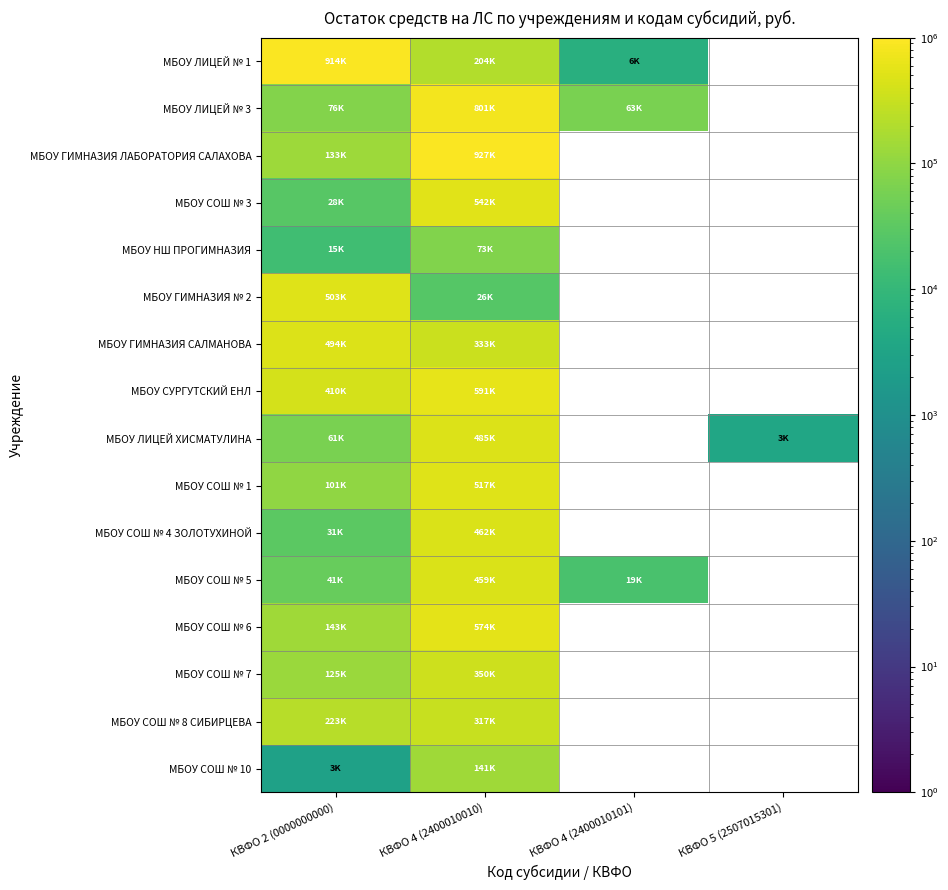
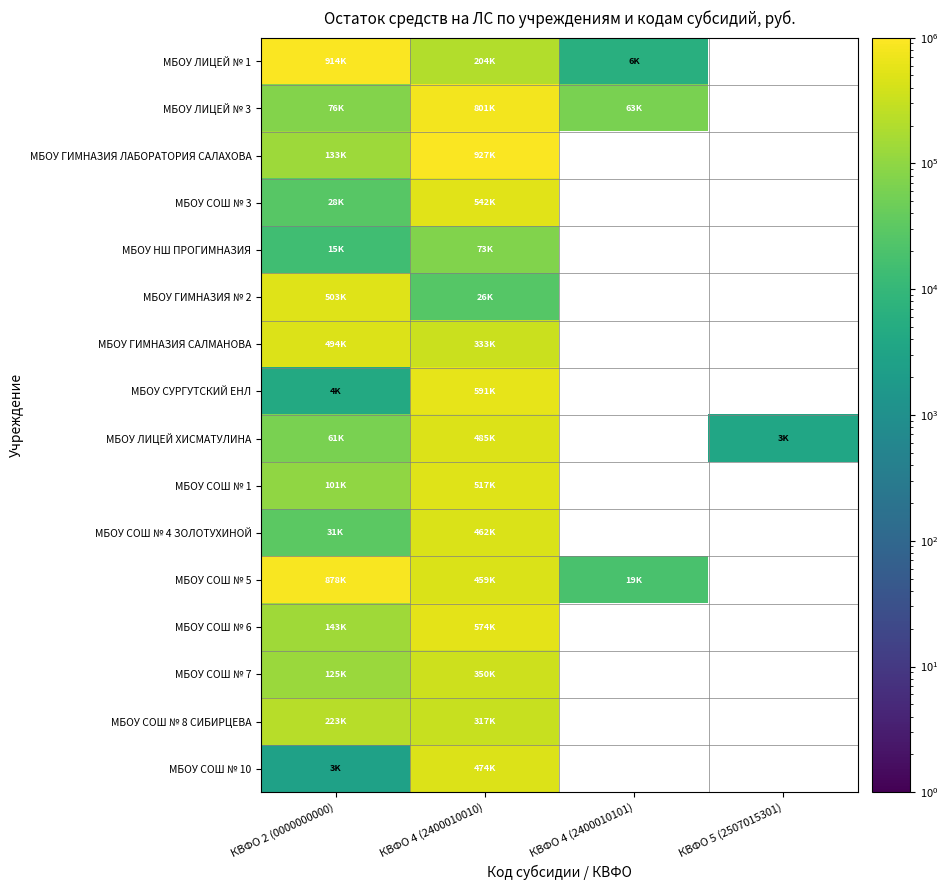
МБОУ СУРГУТСКИЙ ЕНЛ, КВФО 2 (0000000000): 410K -> 4K
МБОУ СОШ № 5, КВФО 2 (0000000000): 41K -> 878K
МБОУ СОШ № 10, КВФО 4 (2400010010): 141K -> 474K
